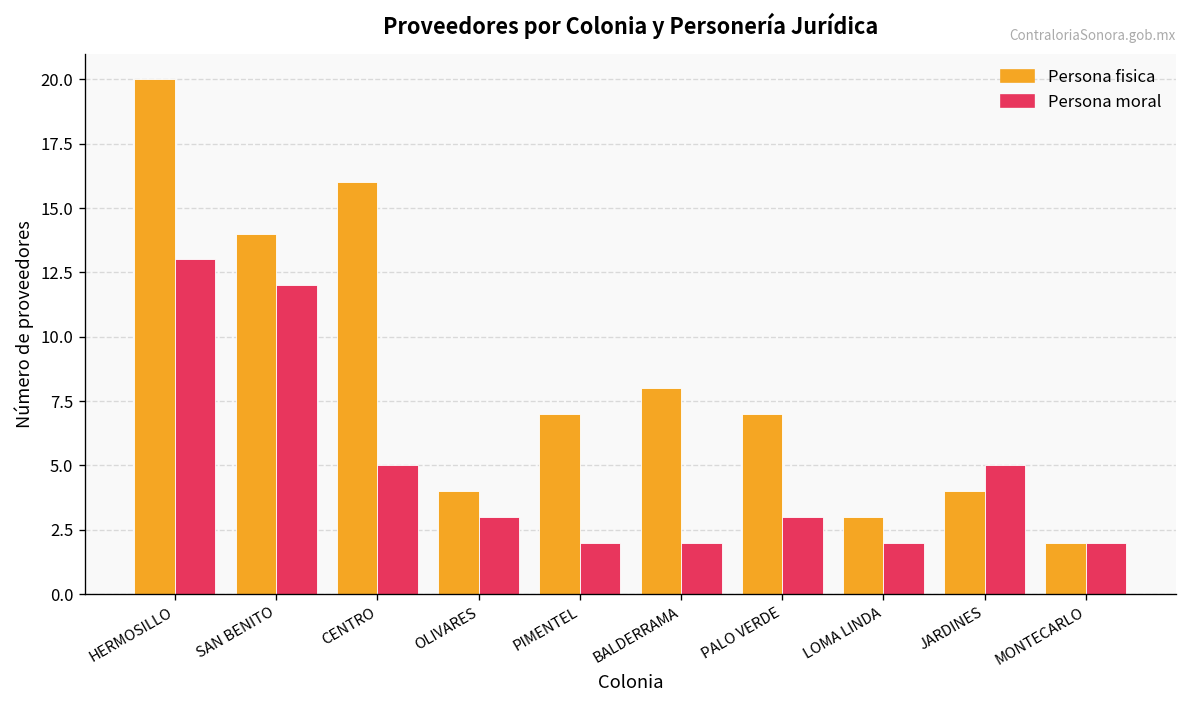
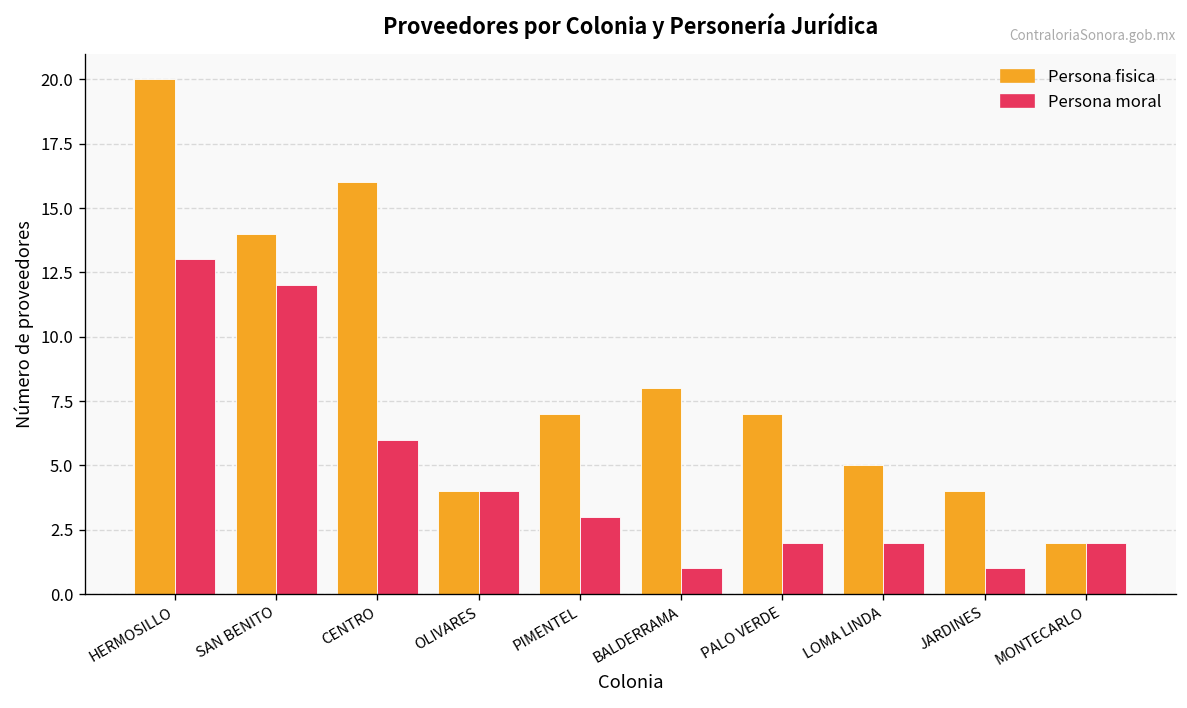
Persona moral, CENTRO: 5 -> 6
Persona moral, OLIVARES: 3 -> 4
Persona moral, PIMENTEL: 2 -> 3
Persona moral, BALDERRAMA: 2 -> 1
Persona moral, PALO VERDE: 3 -> 2
Persona fisica, LOMA LINDA: 3 -> 5
Persona moral, JARDINES: 5 -> 1
